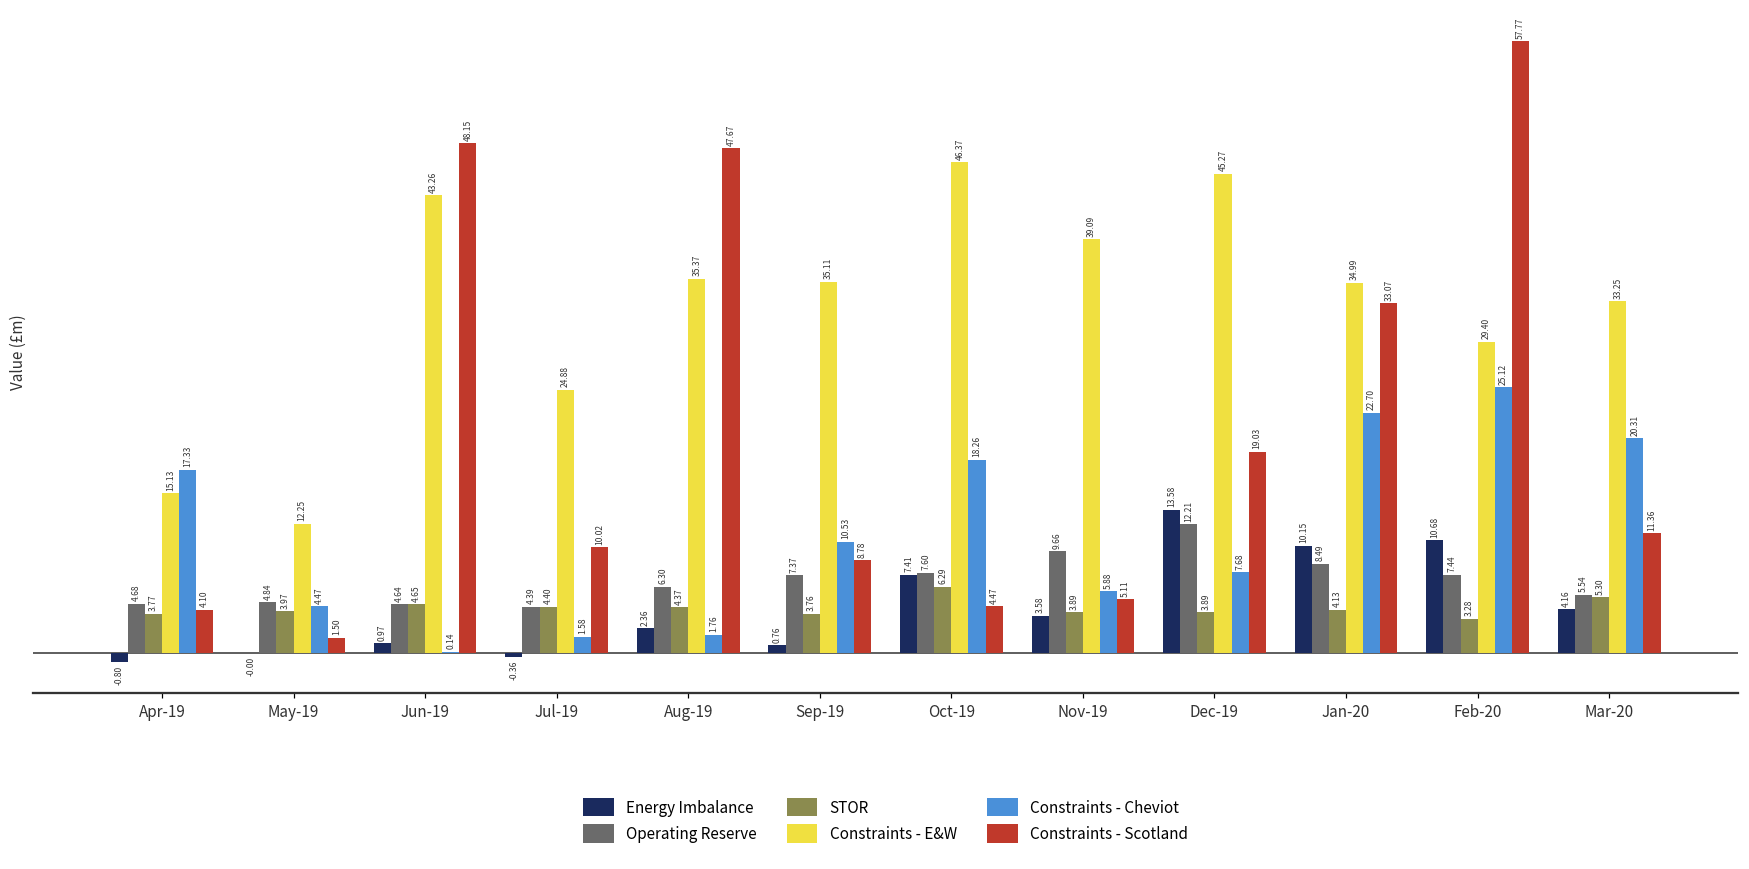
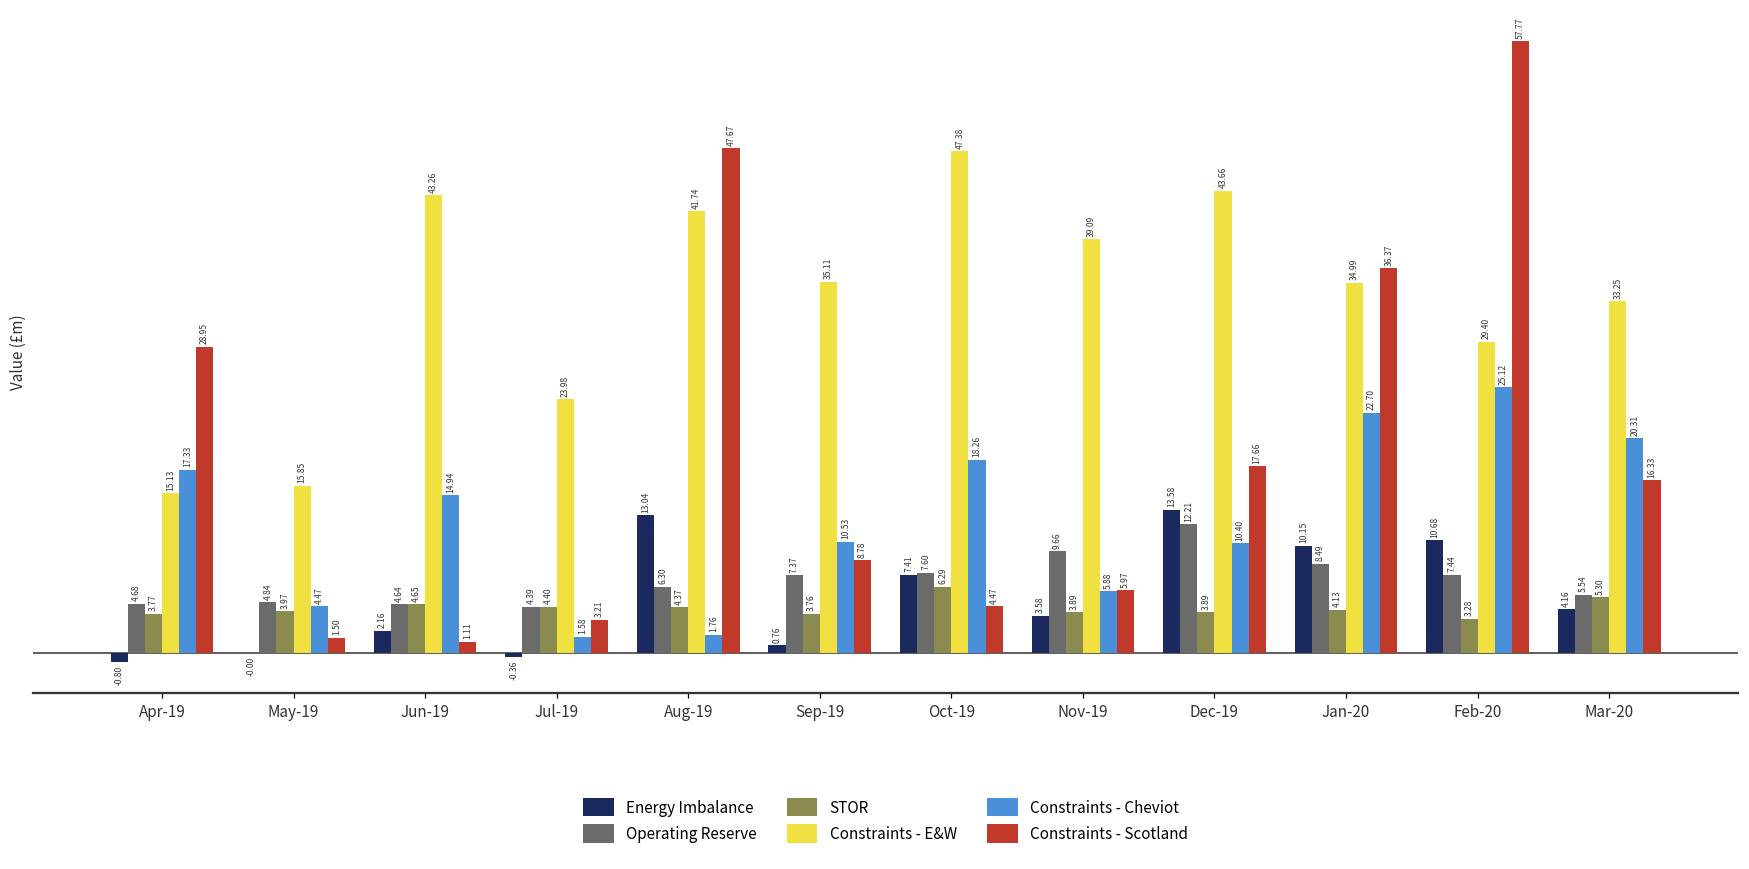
Constraints - Scotland, Apr-19: 4.10 -> 28.95
Constraints - E&W, May-19: 12.25 -> 15.85
Energy Imbalance, Jun-19: 0.97 -> 2.16
Constraints - Cheviot, Jun-19: 0.14 -> 14.94
Constraints - Scotland, Jun-19: 48.15 -> 1.11
Constraints - E&W, Jul-19: 24.88 -> 23.98
Constraints - Scotland, Jul-19: 10.02 -> 3.21
Energy Imbalance, Aug-19: 2.36 -> 13.04
Constraints - E&W, Aug-19: 35.37 -> 41.74
Constraints - E&W, Oct-19: 46.37 -> 47.38
Constraints - Scotland, Nov-19: 5.11 -> 5.97
Constraints - E&W, Dec-19: 45.27 -> 43.66
Constraints - Cheviot, Dec-19: 7.68 -> 10.40
Constraints - Scotland, Dec-19: 19.03 -> 17.66
Constraints - Scotland, Jan-20: 33.07 -> 36.37
Constraints - Scotland, Mar-20: 11.36 -> 16.33
